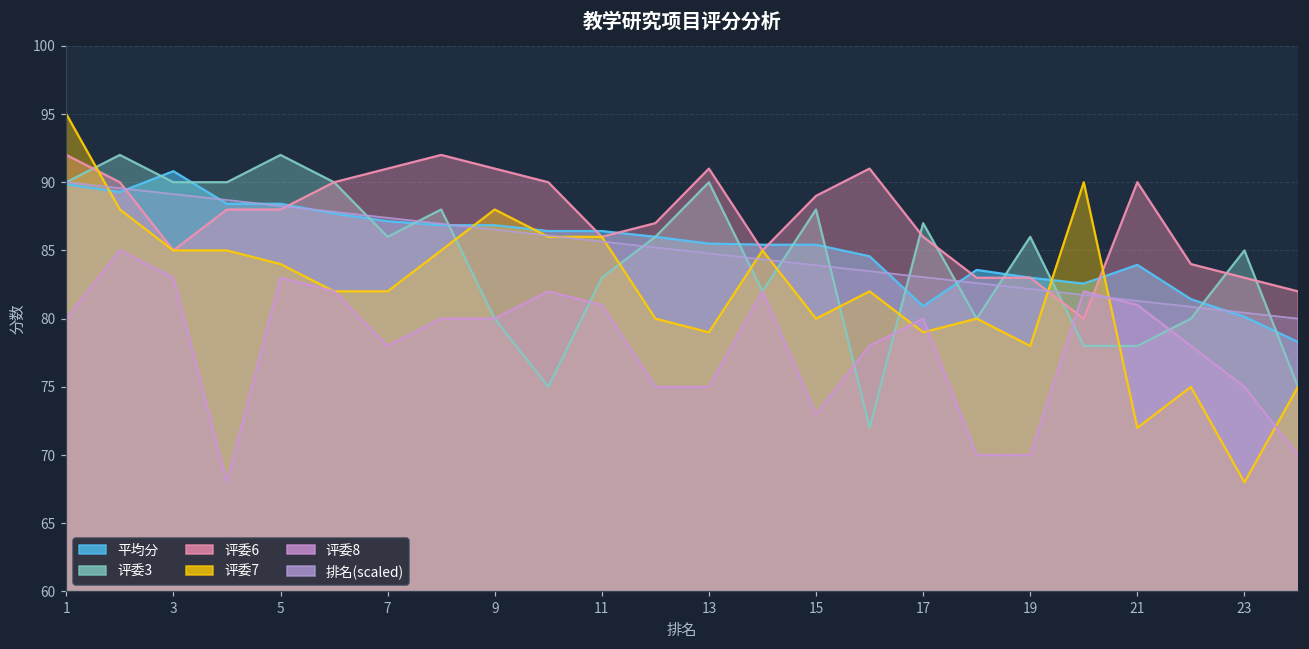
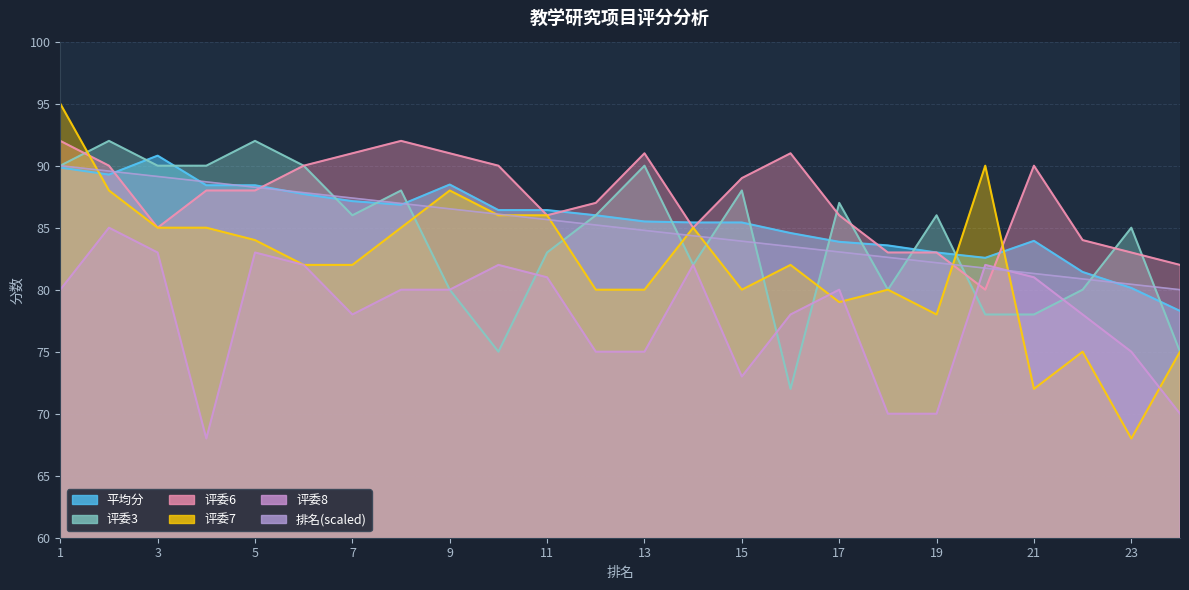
平均分, 9: 86.9 -> 88.5
评委7, 13: 79 -> 80
平均分, 17: 80.9 -> 83.9
